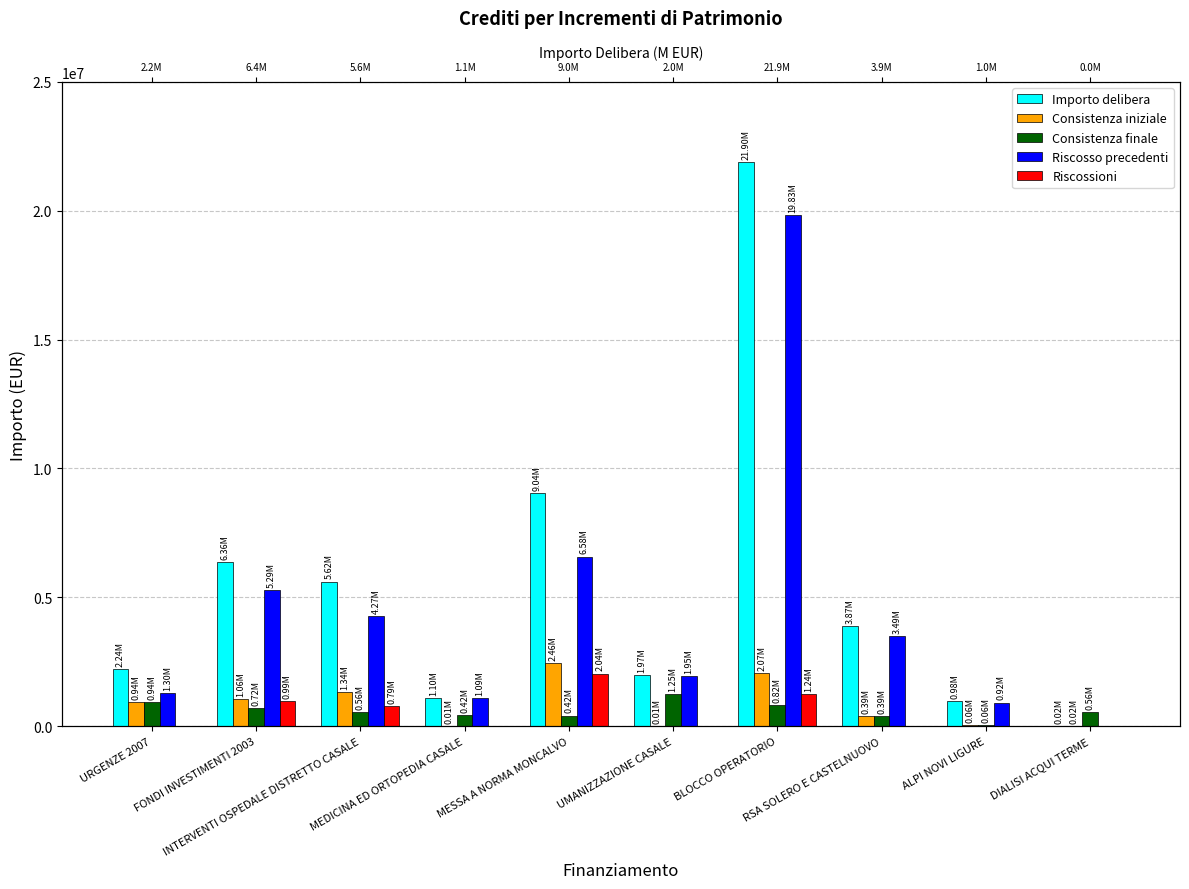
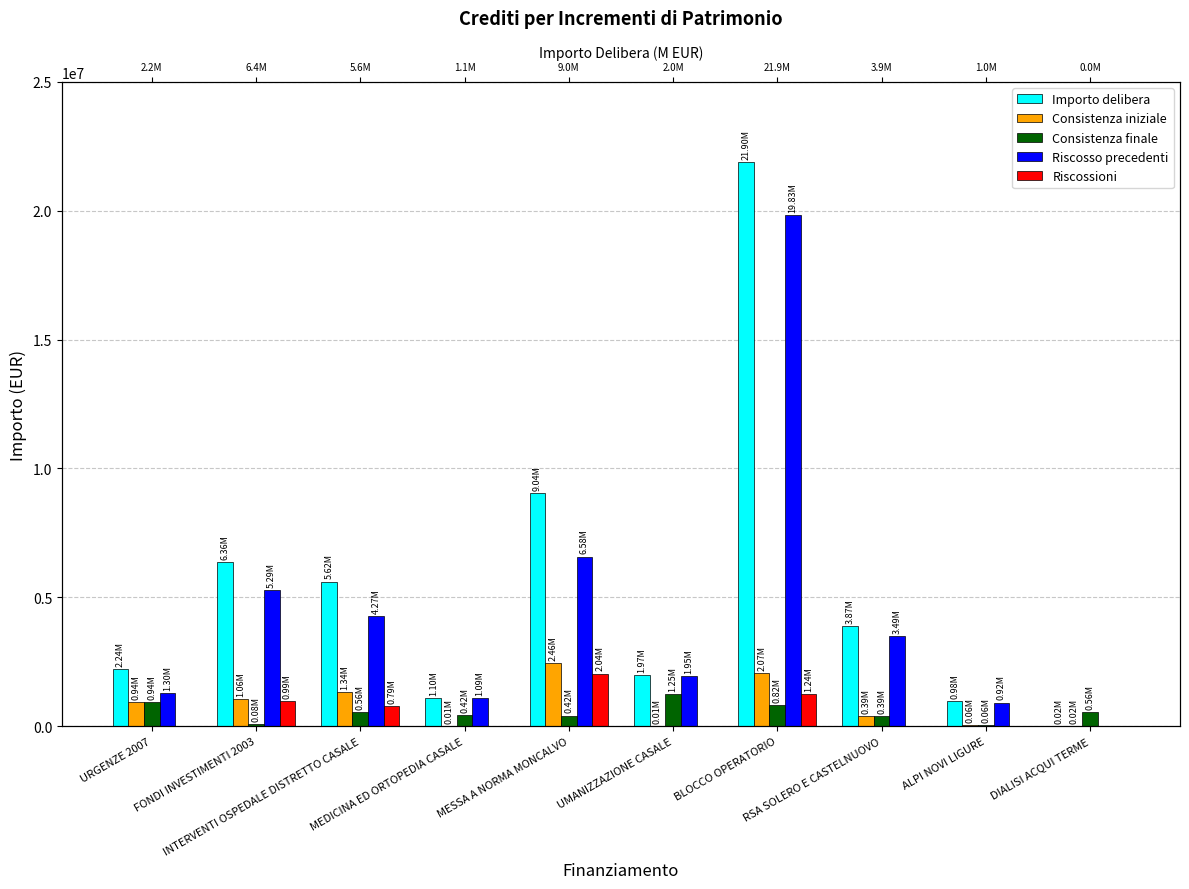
Consistenza finale, FONDI INVESTIMENTI 2003: 0.72M -> 0.08M
